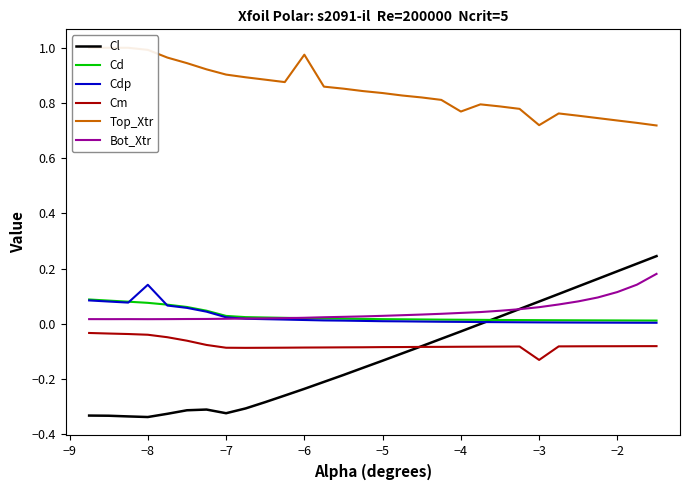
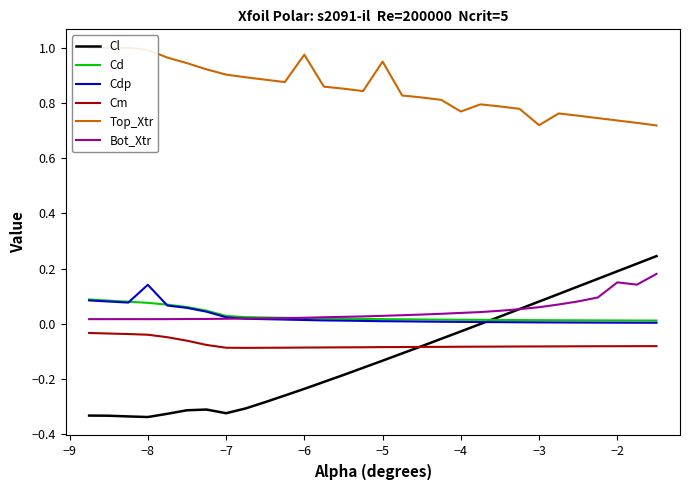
Top_Xtr, −5: 0.84 -> 0.95
Cm, −3: -0.13 -> -0.08
Bot_Xtr, −2: 0.11 -> 0.15
